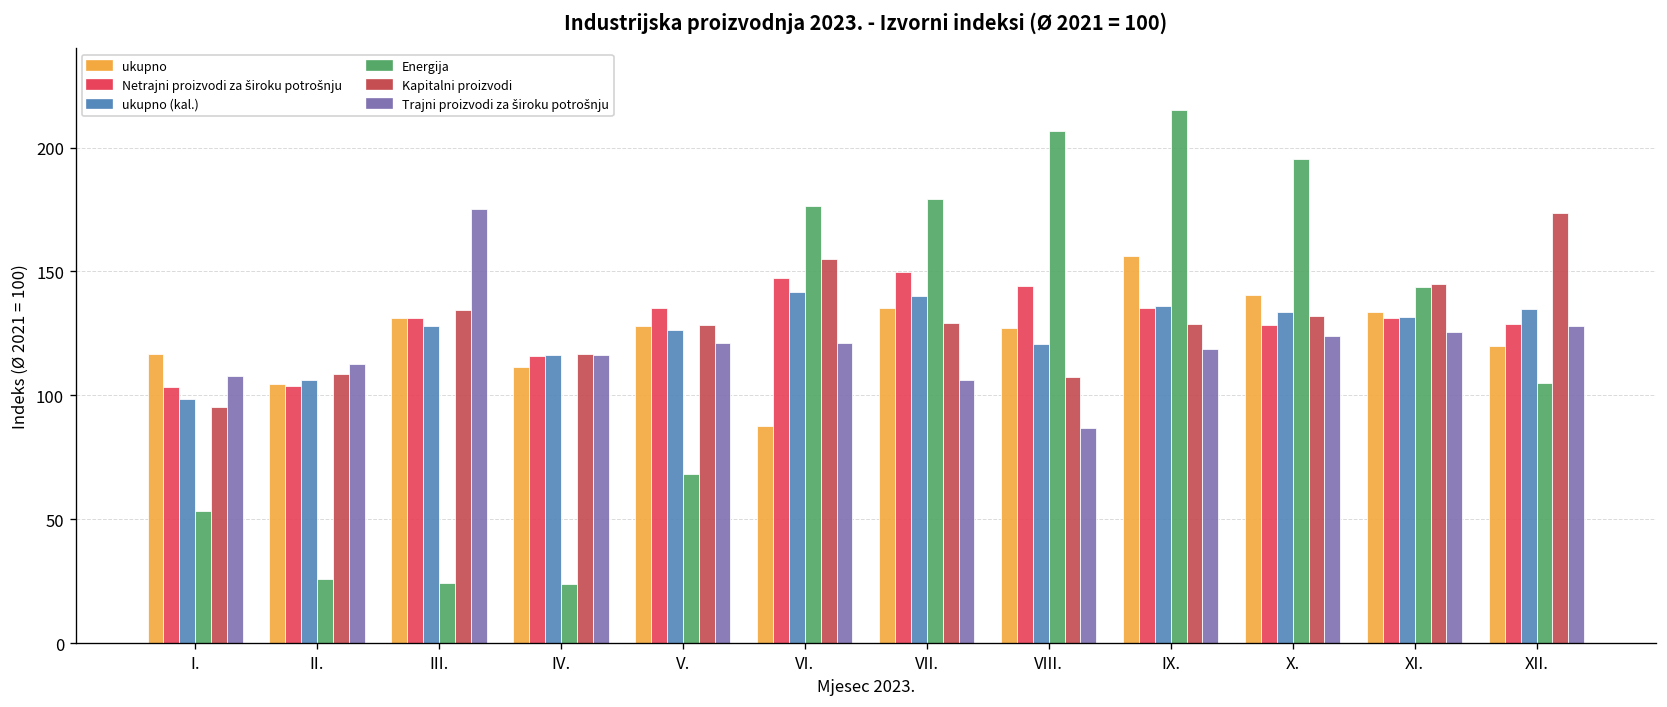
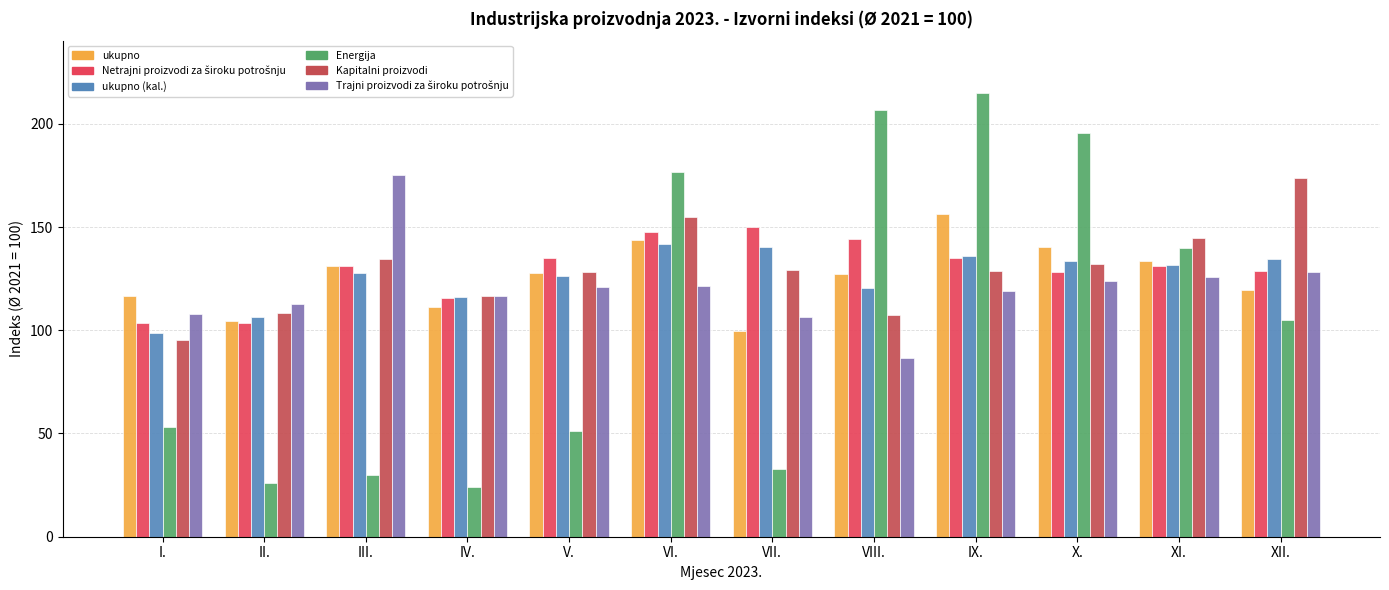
Energija, III.: 24 -> 30
Energija, V.: 68 -> 51
ukupno, VI.: 88 -> 144
ukupno, VII.: 135 -> 99
Energija, VII.: 179 -> 33
Energija, XI.: 144 -> 140
